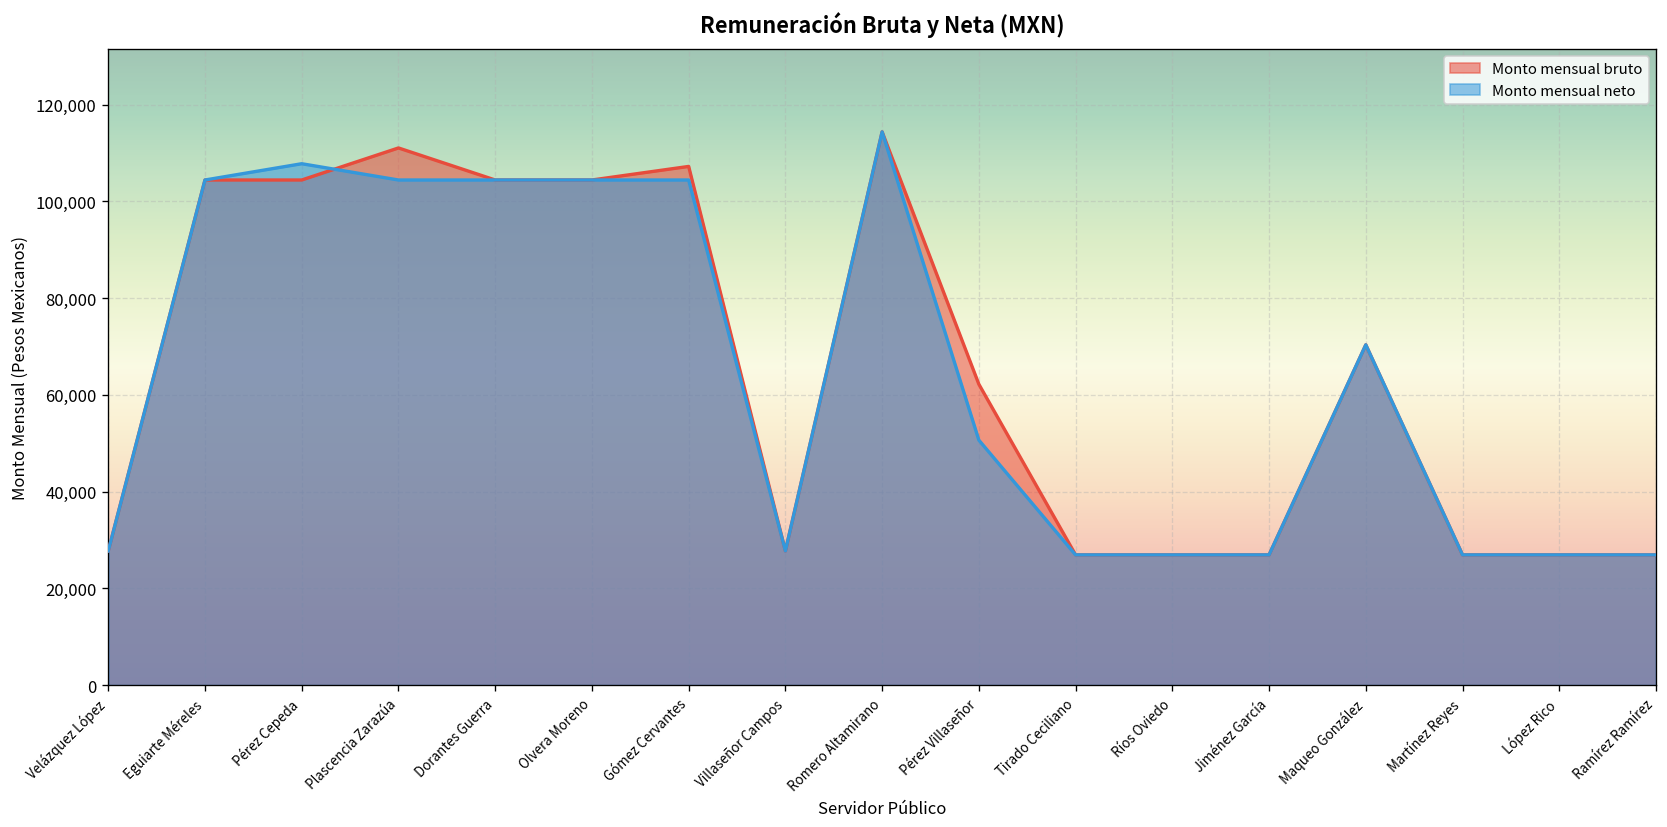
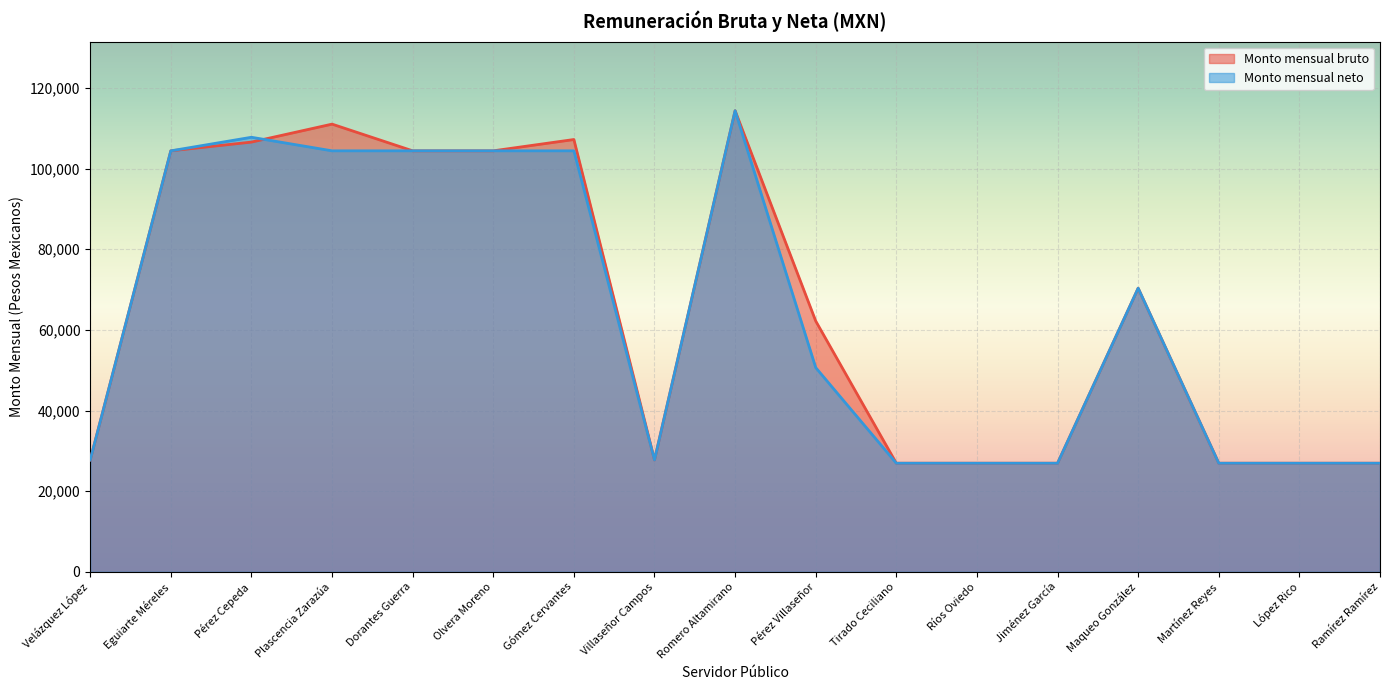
Monto mensual bruto, Pérez Cepeda: 104,000 -> 107,000
